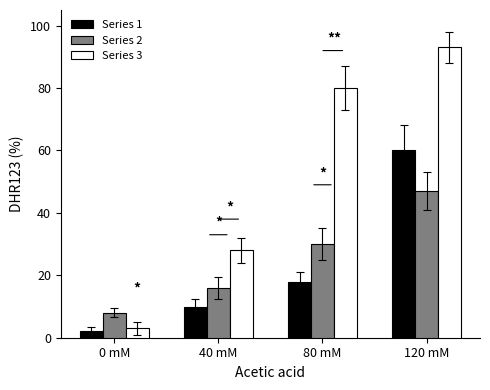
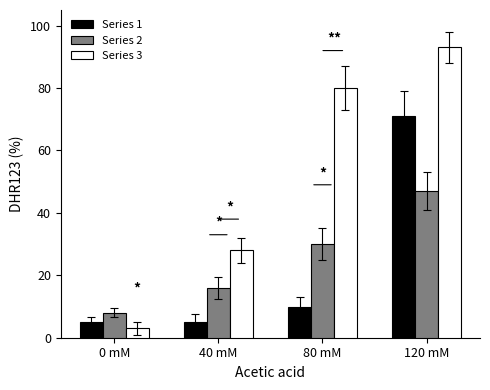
Series 1, 0 mM: 2 -> 5
Series 1, 40 mM: 10 -> 5
Series 1, 80 mM: 18 -> 10
Series 1, 120 mM: 60 -> 71
